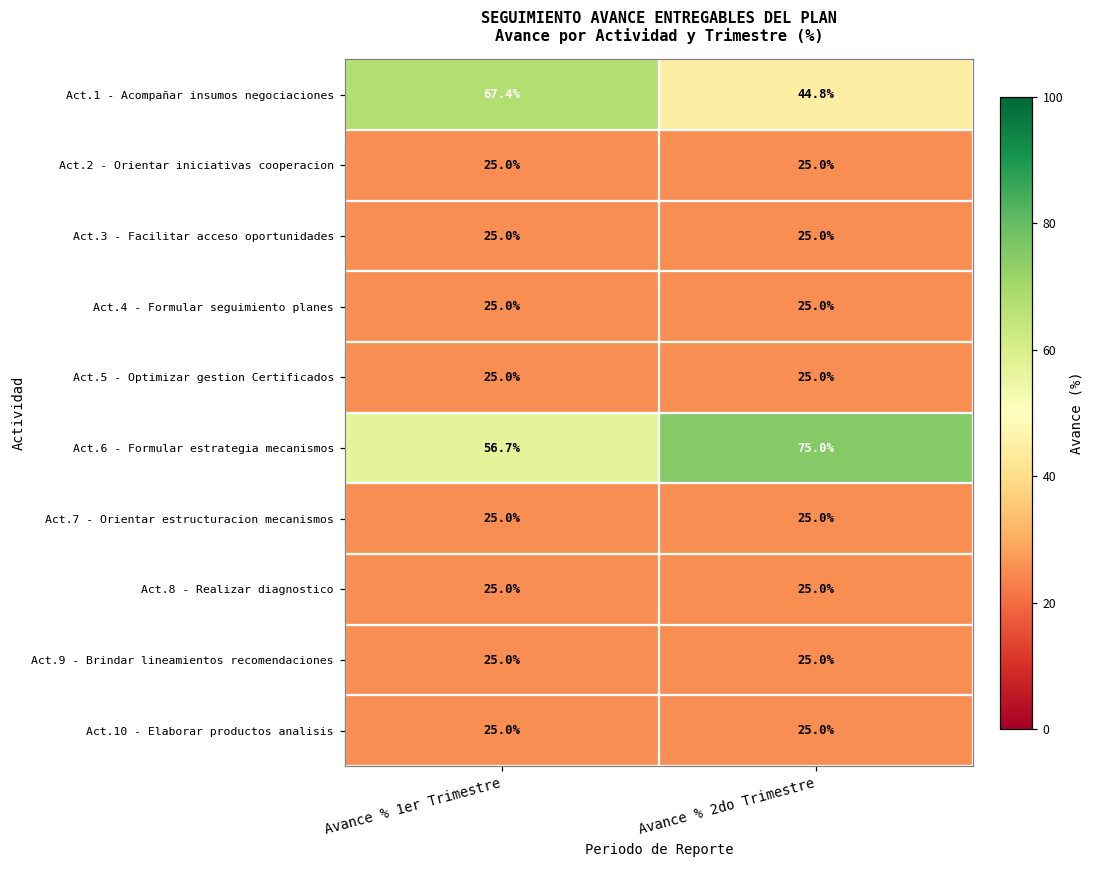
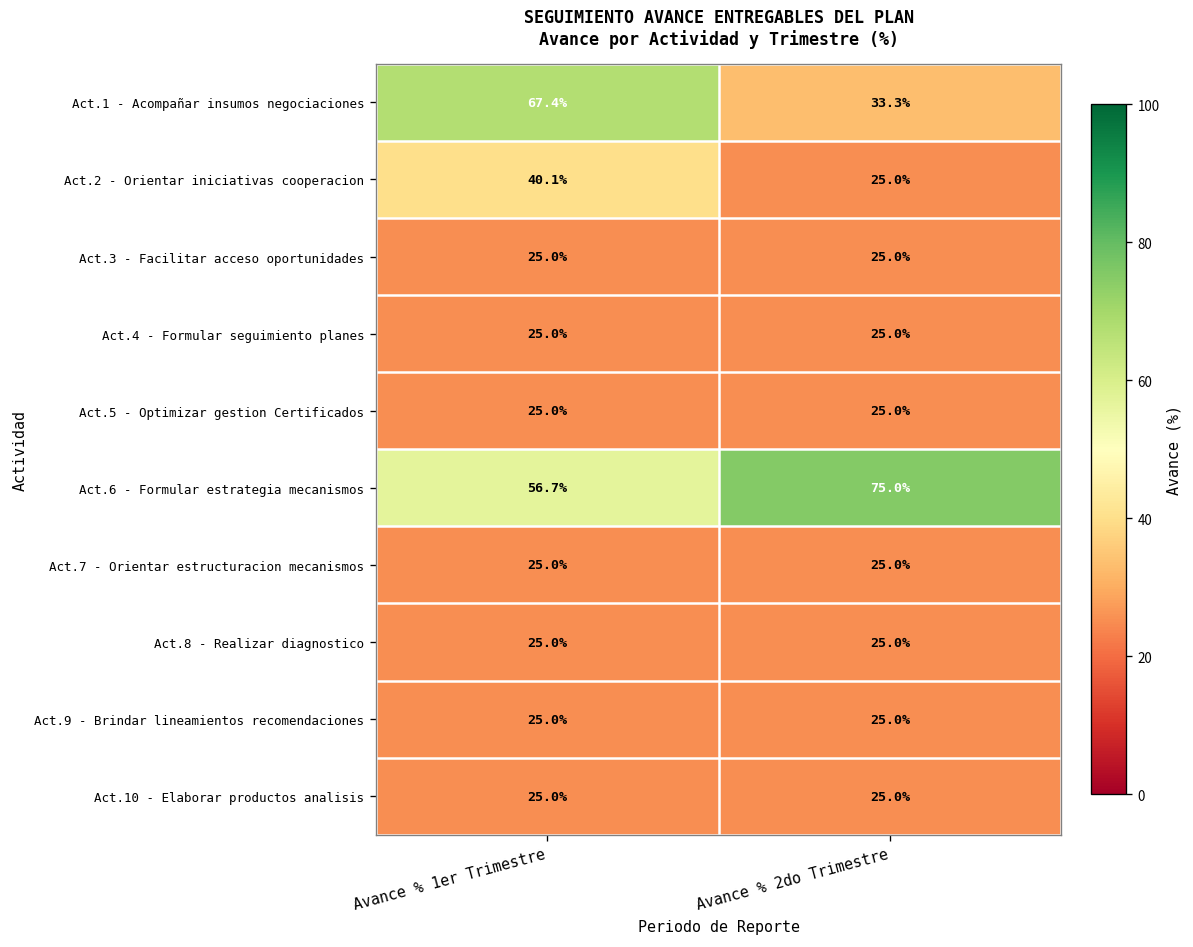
Act.1 - Acompañar insumos negociaciones, Avance % 2do Trimestre: 44.8% -> 33.3%
Act.2 - Orientar iniciativas cooperacion, Avance % 1er Trimestre: 25.0% -> 40.1%
